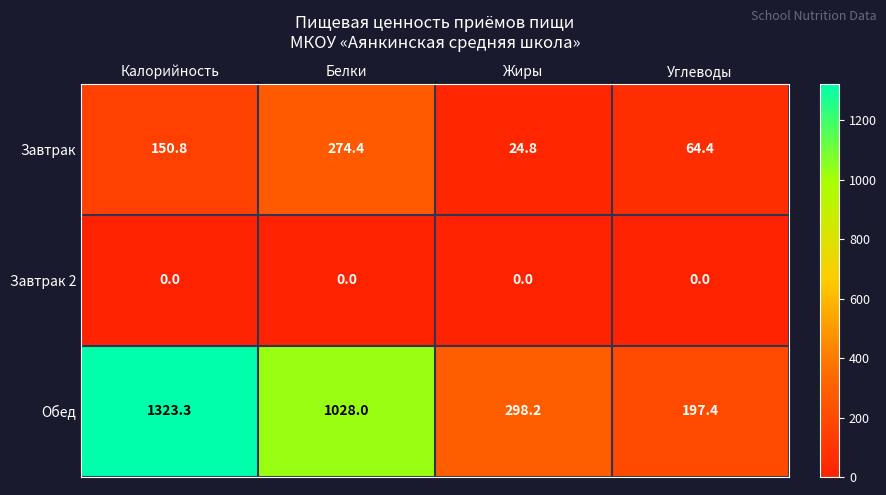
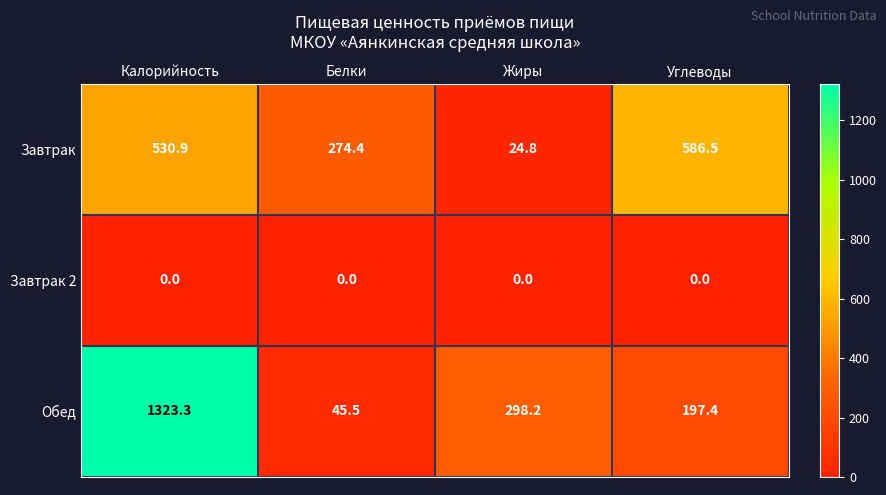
Завтрак, Калорийность: 150.8 -> 530.9
Завтрак, Углеводы: 64.4 -> 586.5
Обед, Белки: 1028.0 -> 45.5
